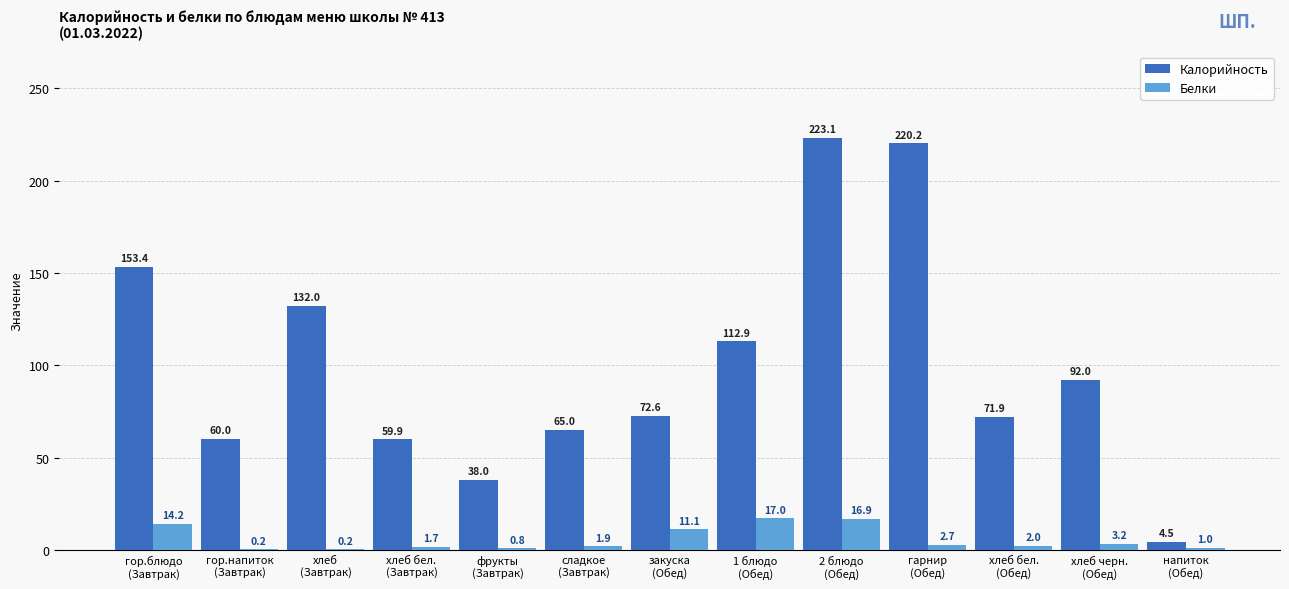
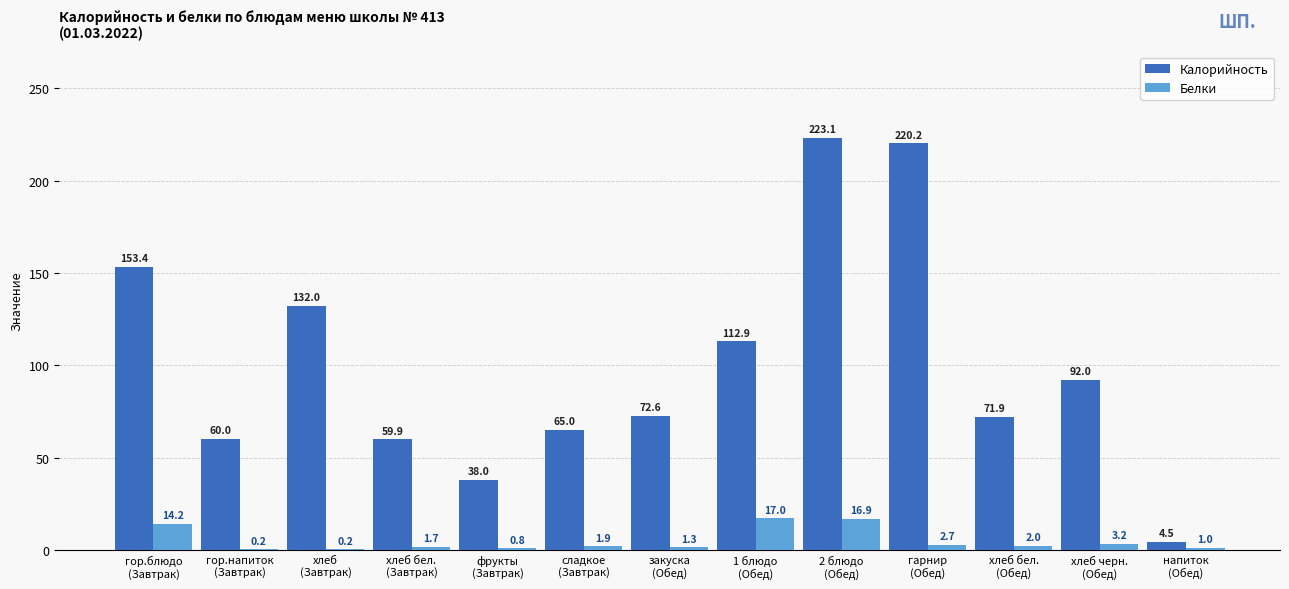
Белки, закуска (Обед): 11.1 -> 1.3
